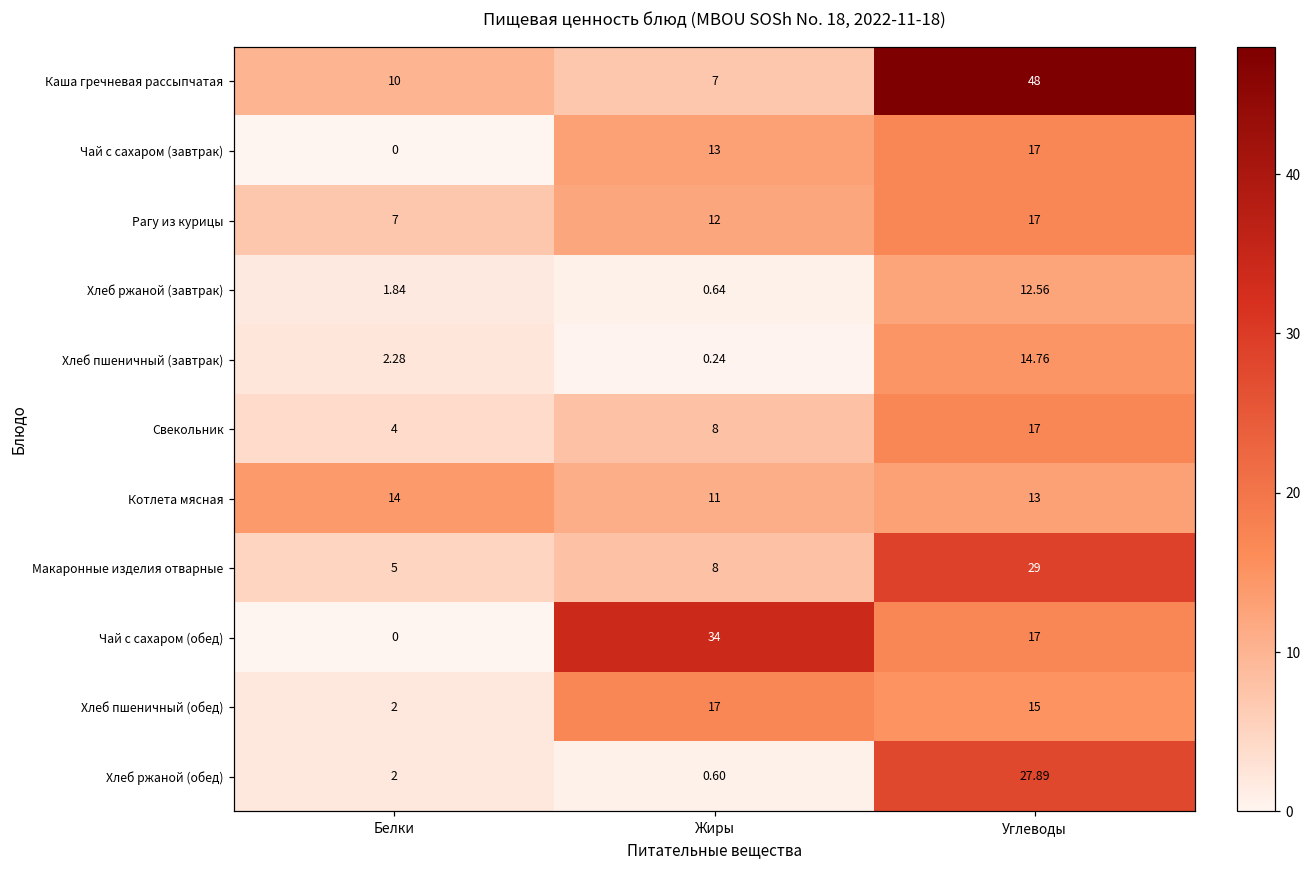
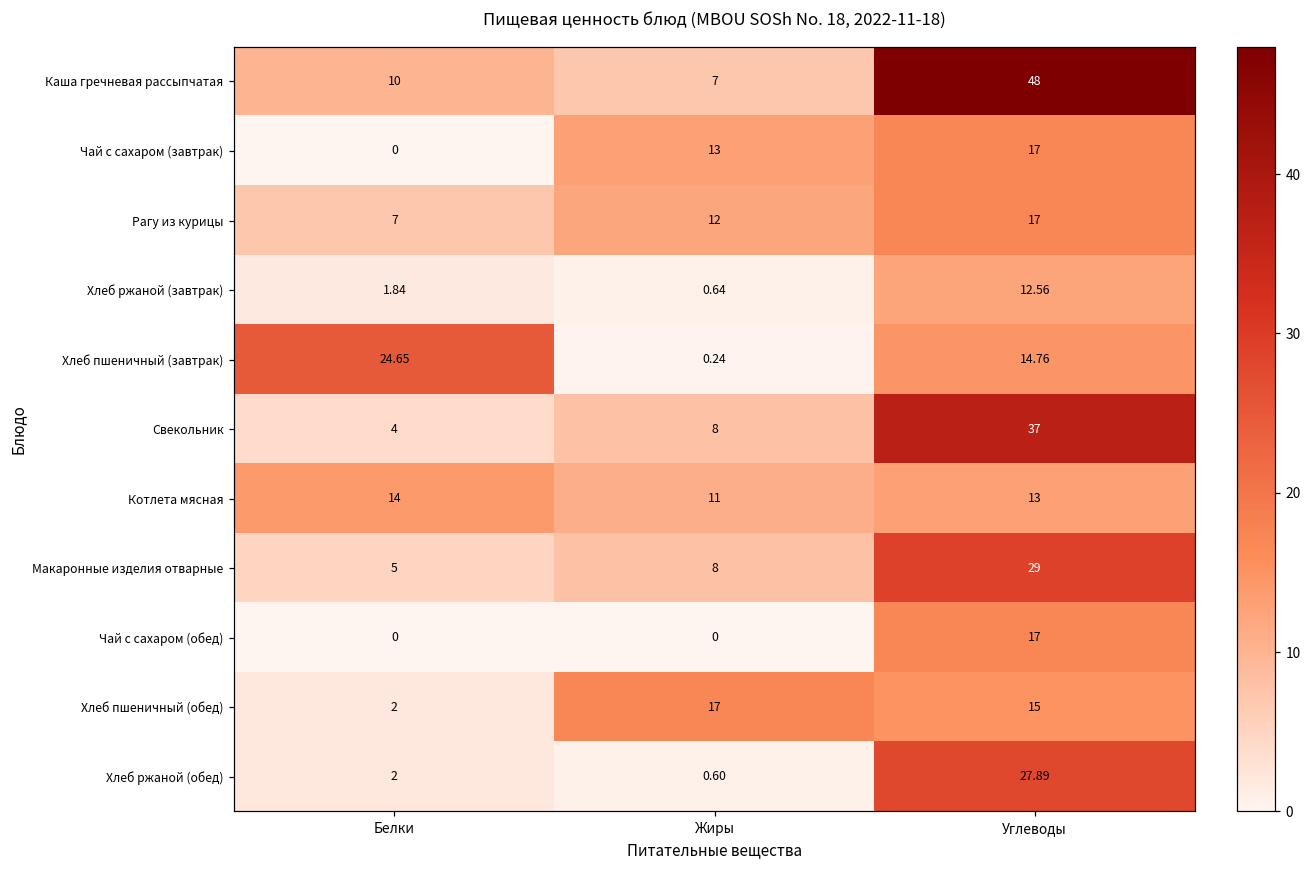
Хлеб пшеничный (завтрак), Белки: 2.28 -> 24.65
Свекольник, Углеводы: 17 -> 37
Чай с сахаром (обед), Жиры: 34 -> 0
